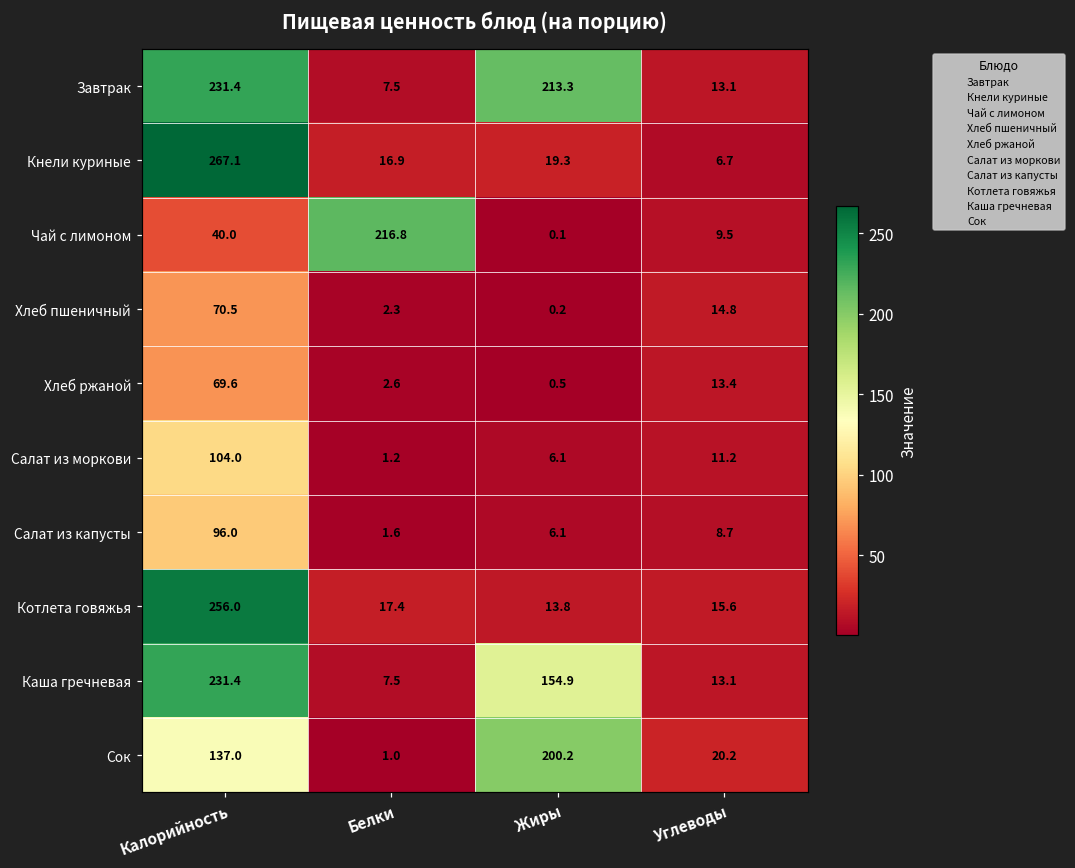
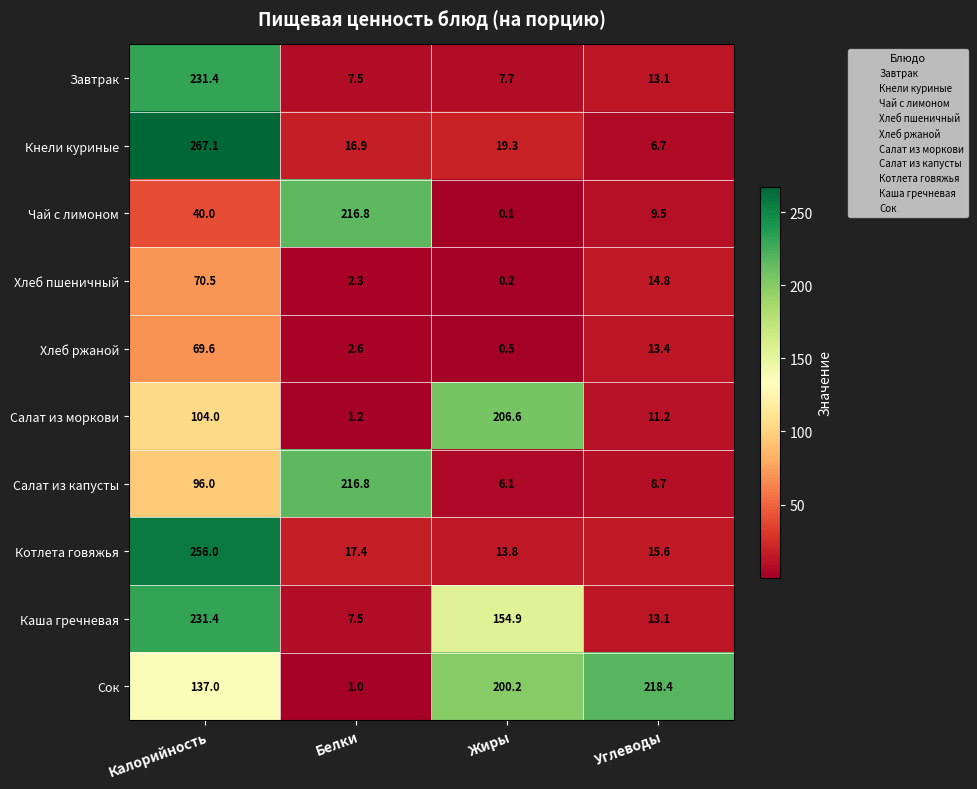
Завтрак, Жиры: 213.3 -> 7.7
Салат из моркови, Жиры: 6.1 -> 206.6
Салат из капусты, Белки: 1.6 -> 216.8
Сок, Углеводы: 20.2 -> 218.4
